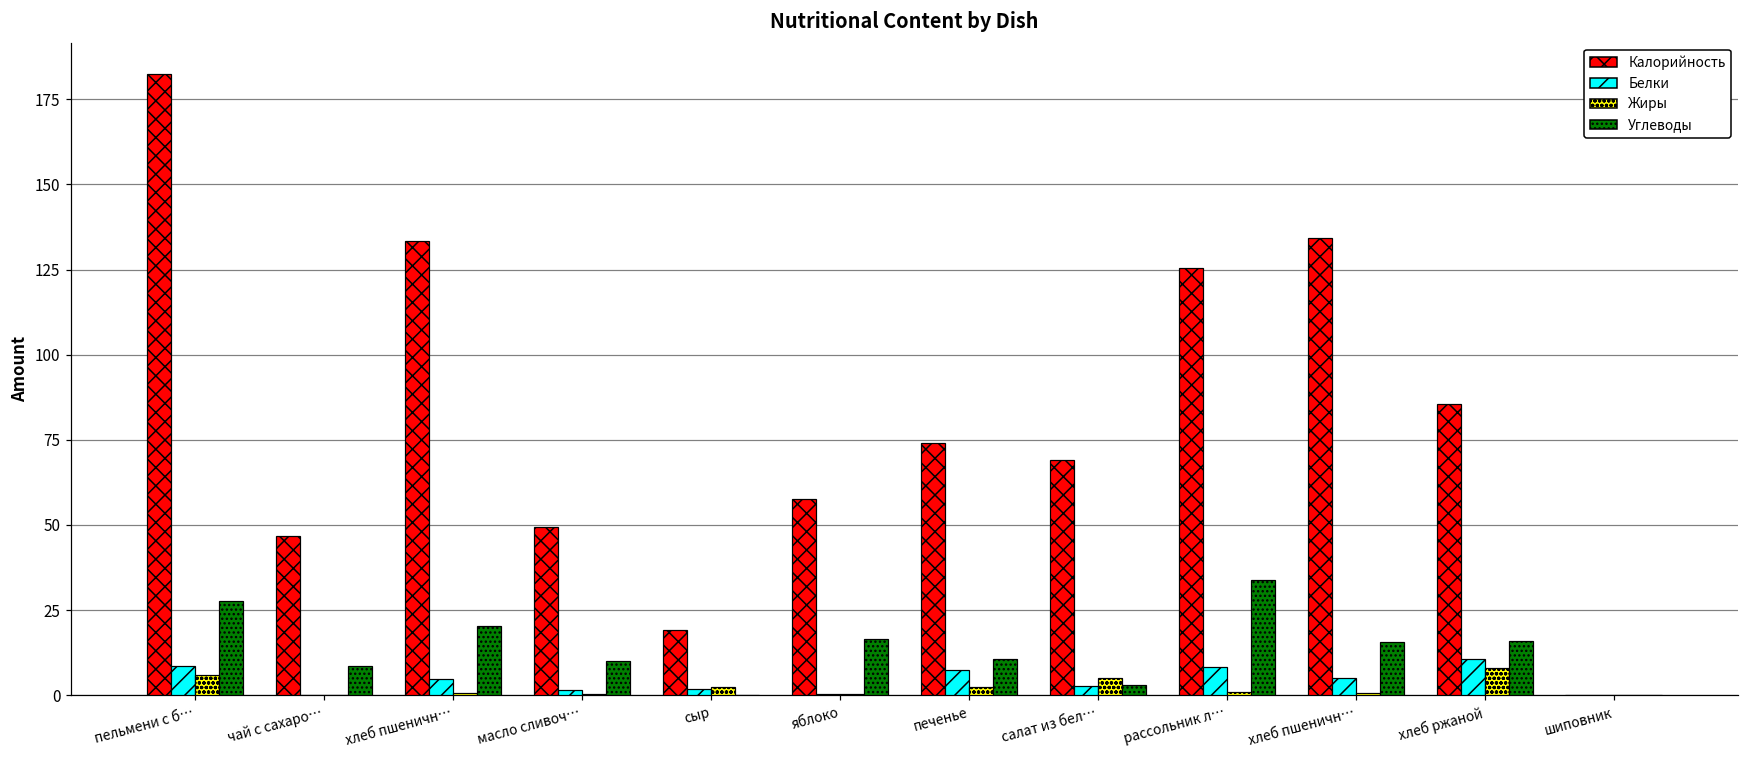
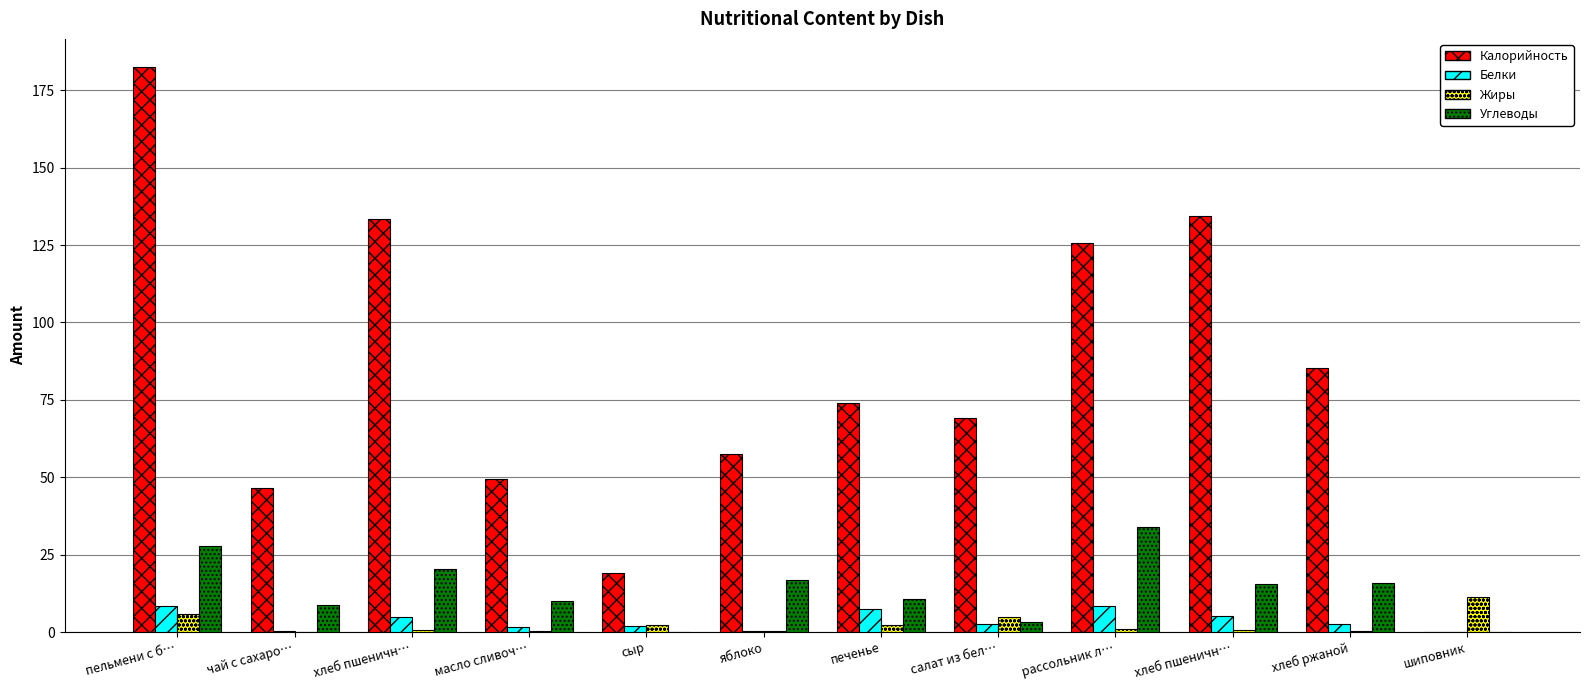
Белки, хлеб ржаной: 11 -> 3
Жиры, хлеб ржаной: 8 -> 0
Жиры, шиповник: 0 -> 11
